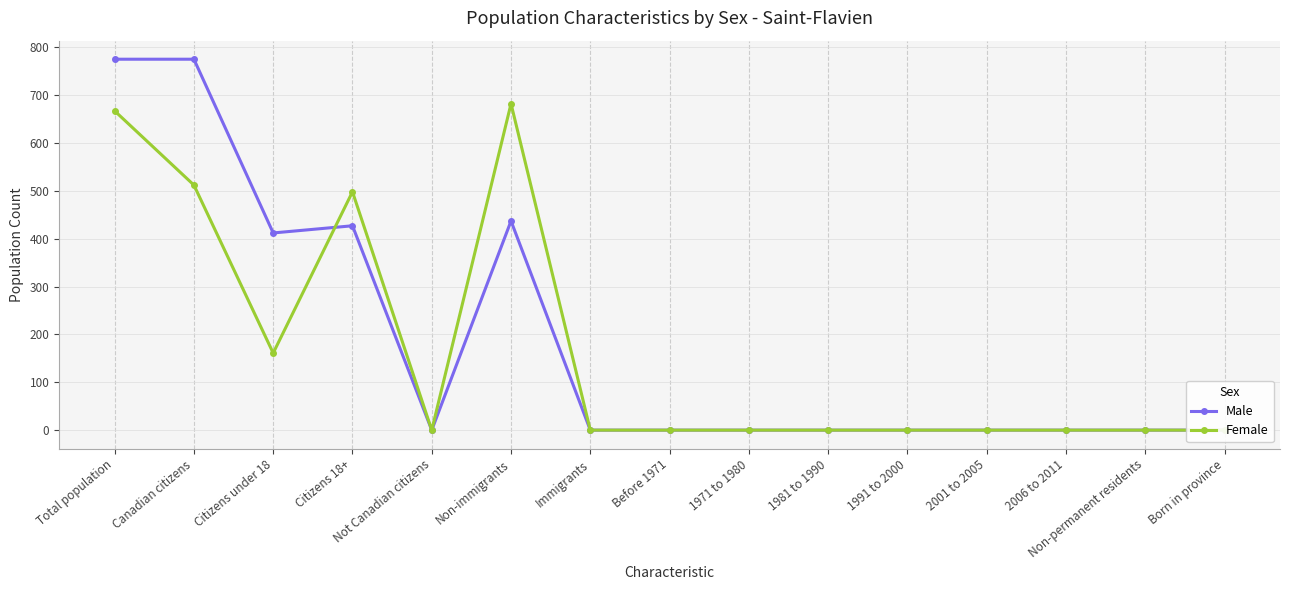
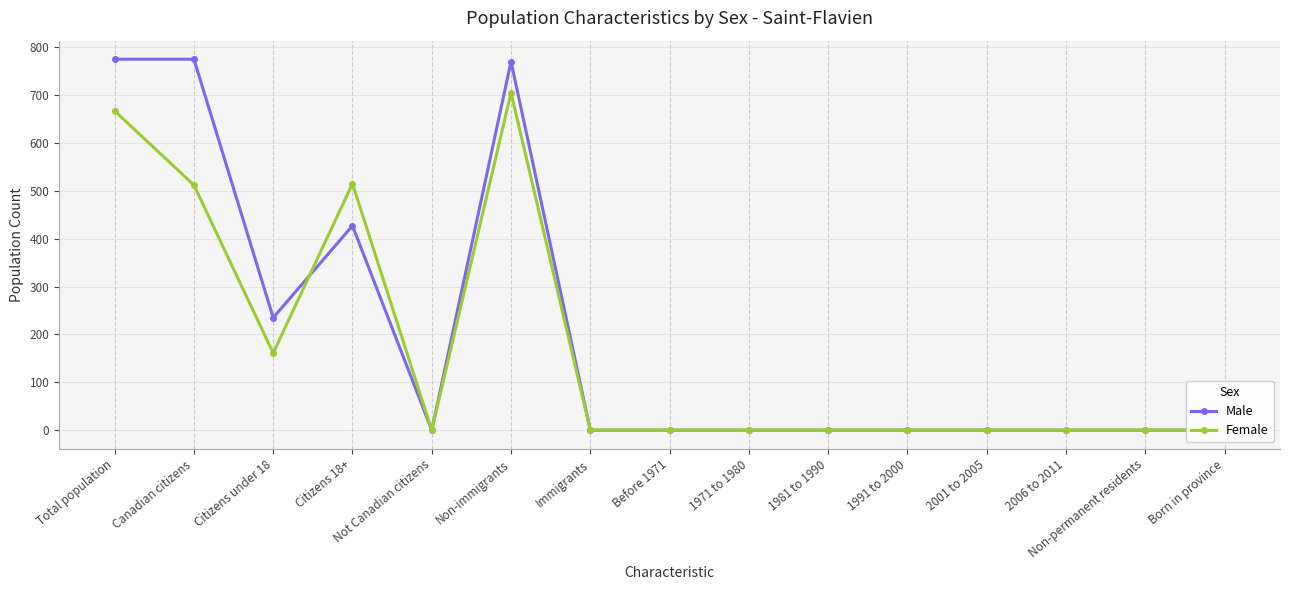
Male, Citizens under 18: 410 -> 240
Female, Citizens 18+: 500 -> 520
Male, Non-immigrants: 440 -> 770
Female, Non-immigrants: 680 -> 710
